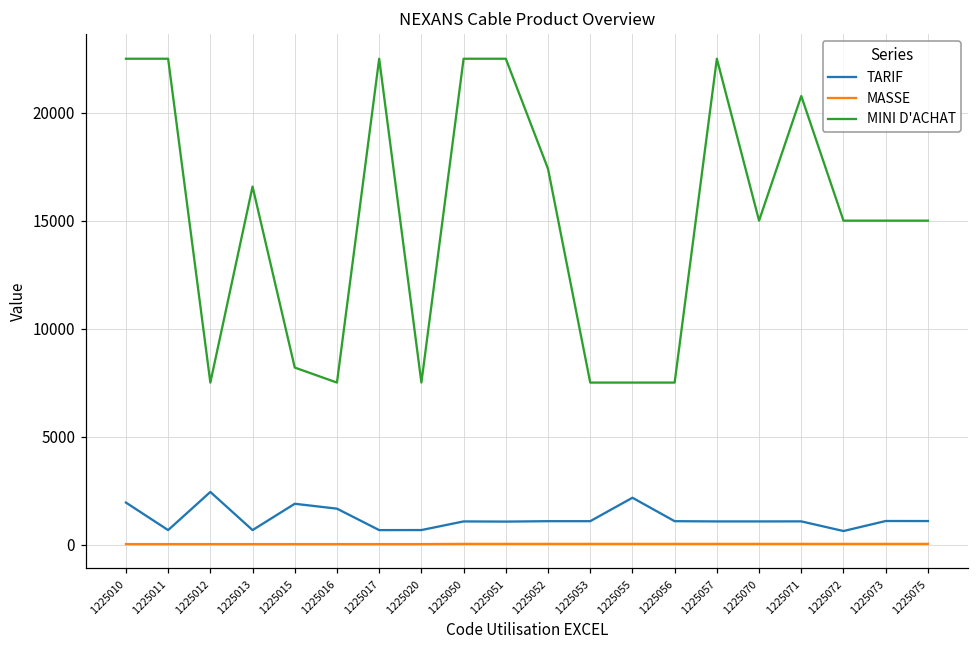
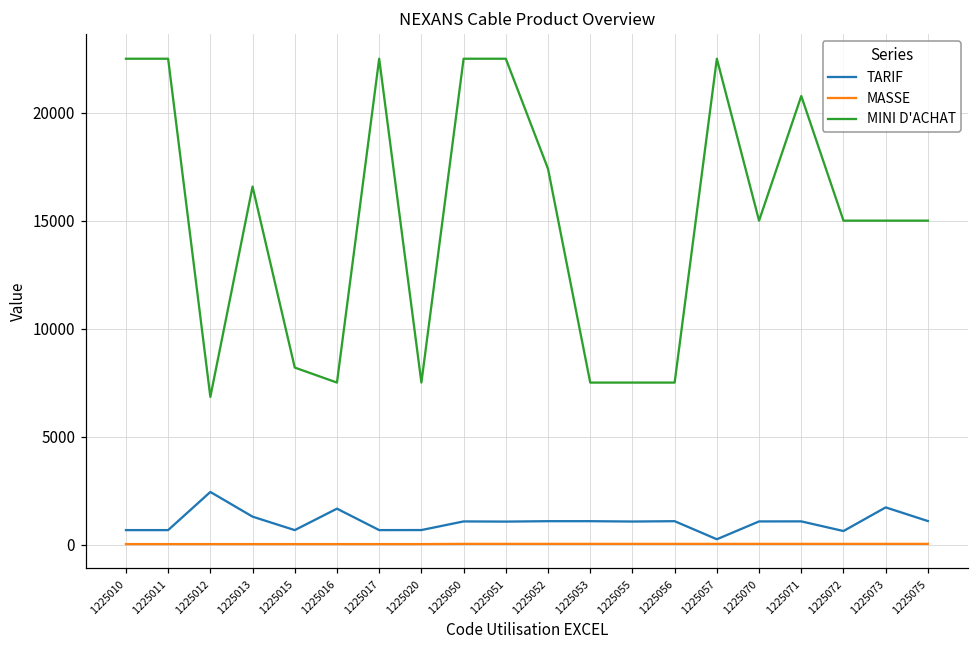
TARIF, 1225010: 1900 -> 700
MINI D'ACHAT, 1225012: 7500 -> 6800
TARIF, 1225013: 700 -> 1300
TARIF, 1225015: 1900 -> 700
TARIF, 1225055: 2200 -> 1100
TARIF, 1225057: 1100 -> 200
TARIF, 1225073: 1100 -> 1700
